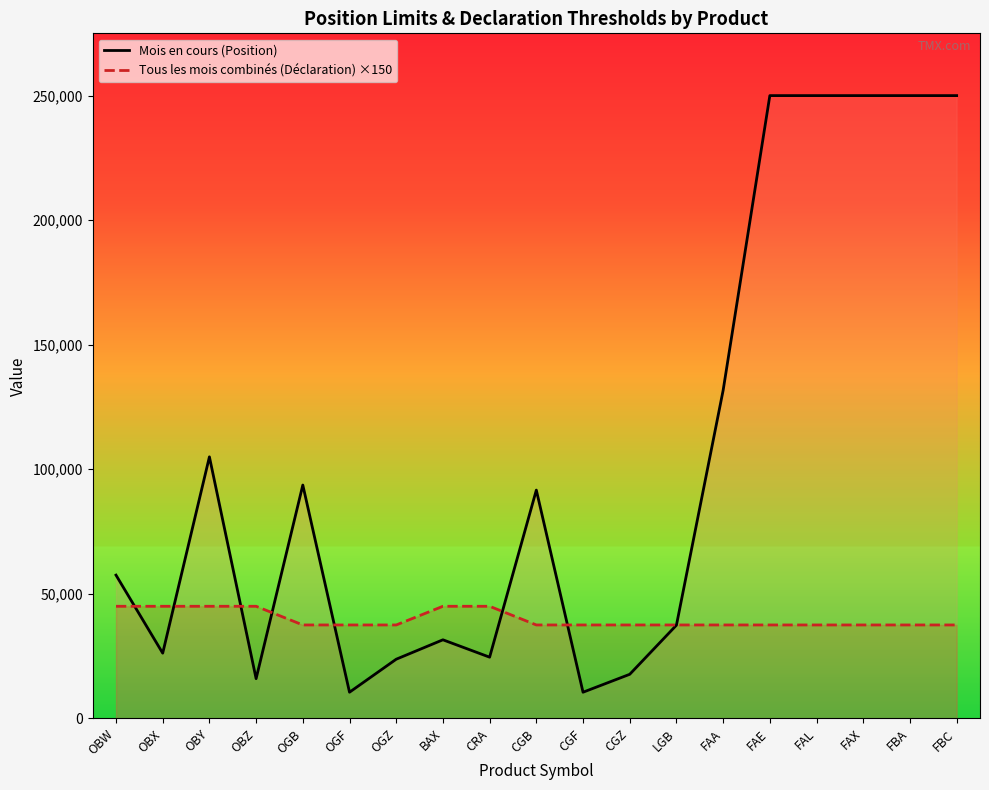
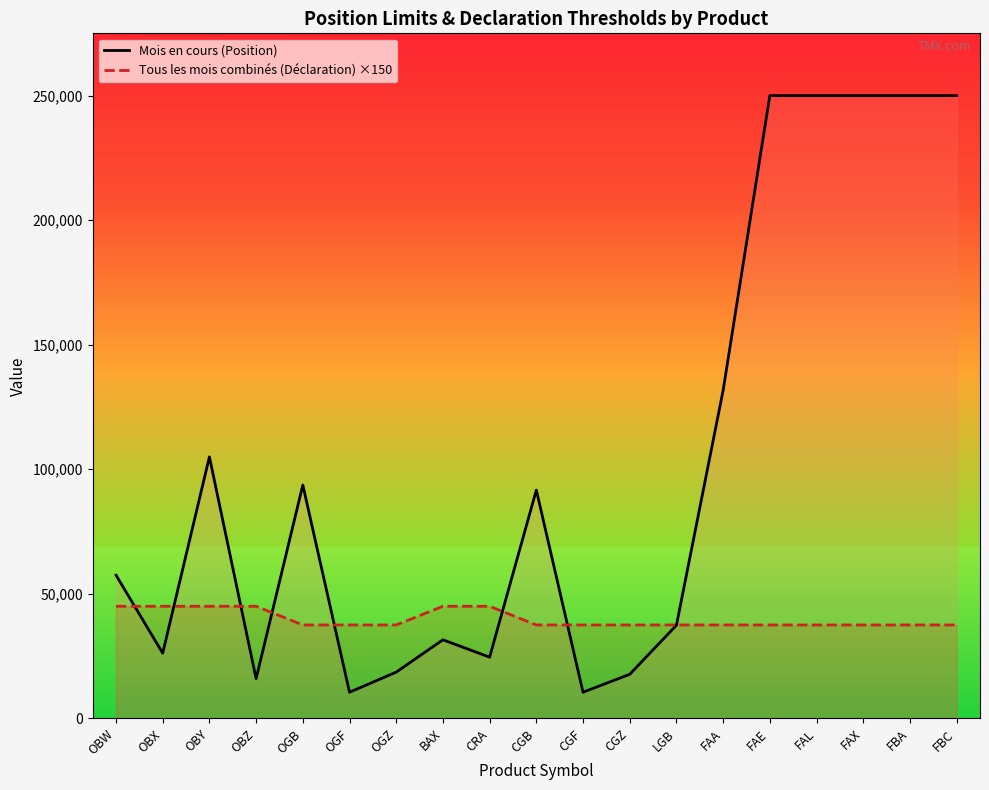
Mois en cours (Position), OGZ: 24,000 -> 19,000
